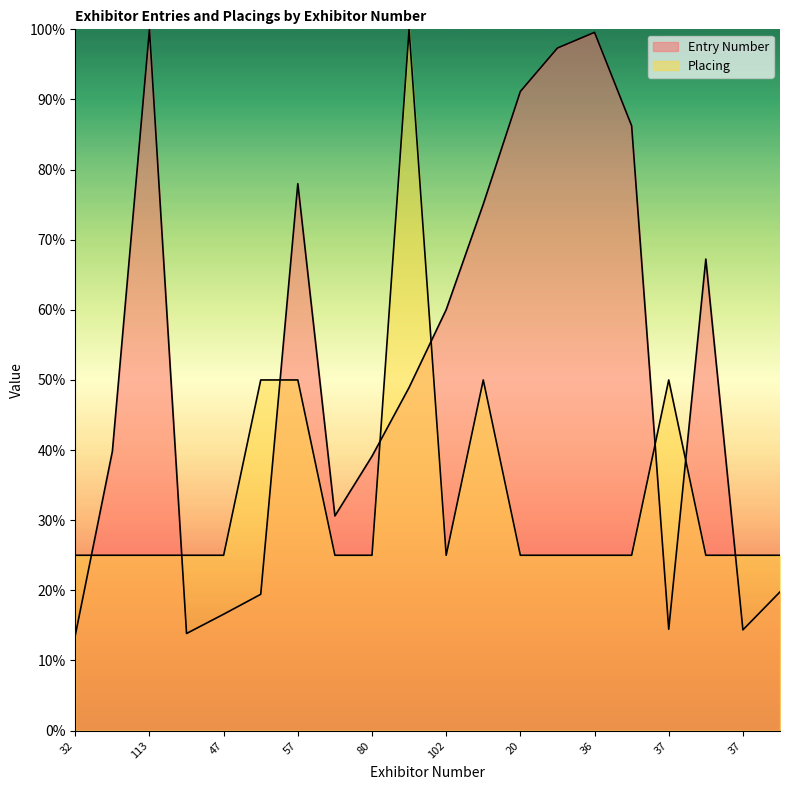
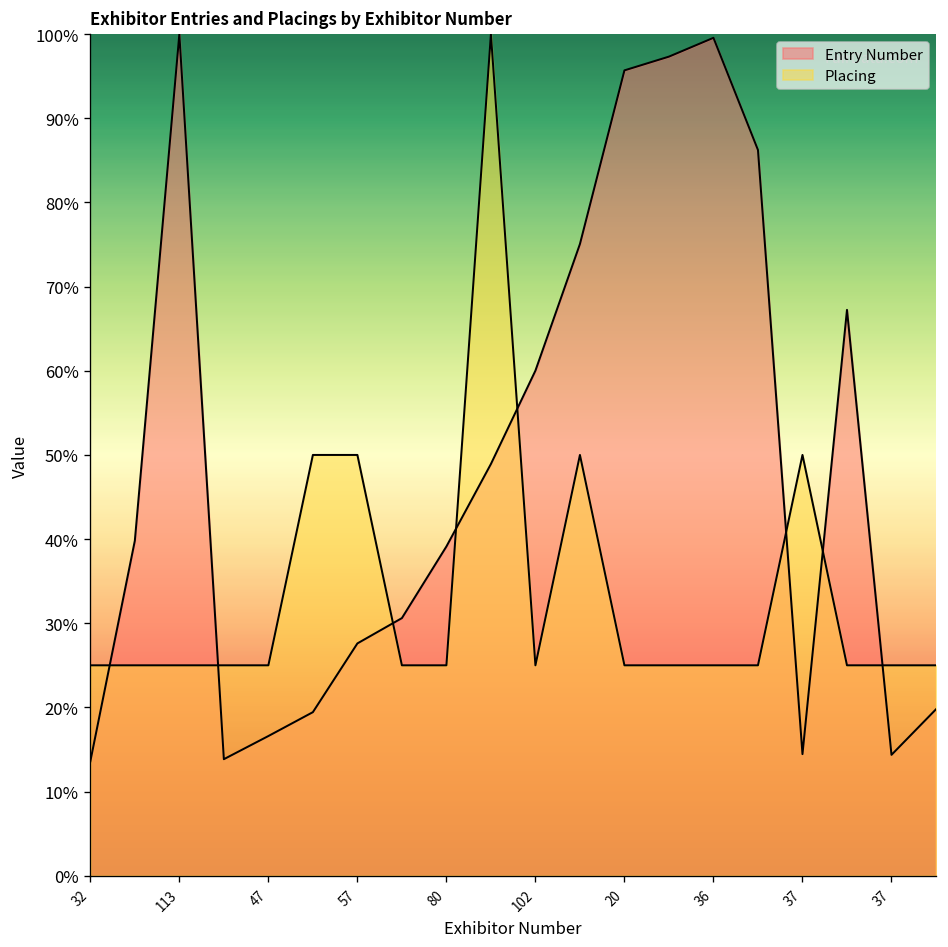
Entry Number, 57: 78% -> 28%
Entry Number, 20: 91% -> 96%
